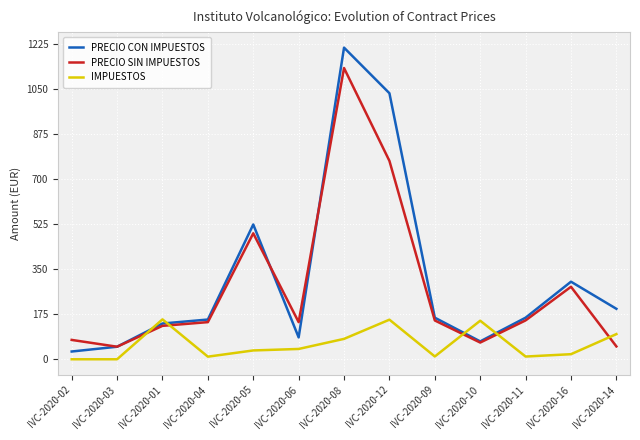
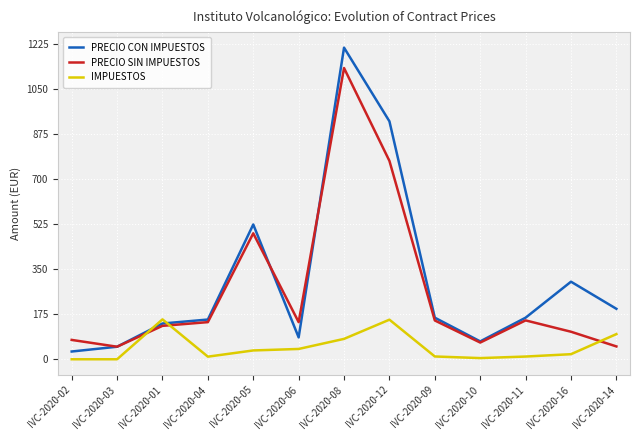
PRECIO CON IMPUESTOS, IVC-2020-12: 1030 -> 930
IMPUESTOS, IVC-2020-10: 150 -> 0
PRECIO SIN IMPUESTOS, IVC-2020-16: 280 -> 110
